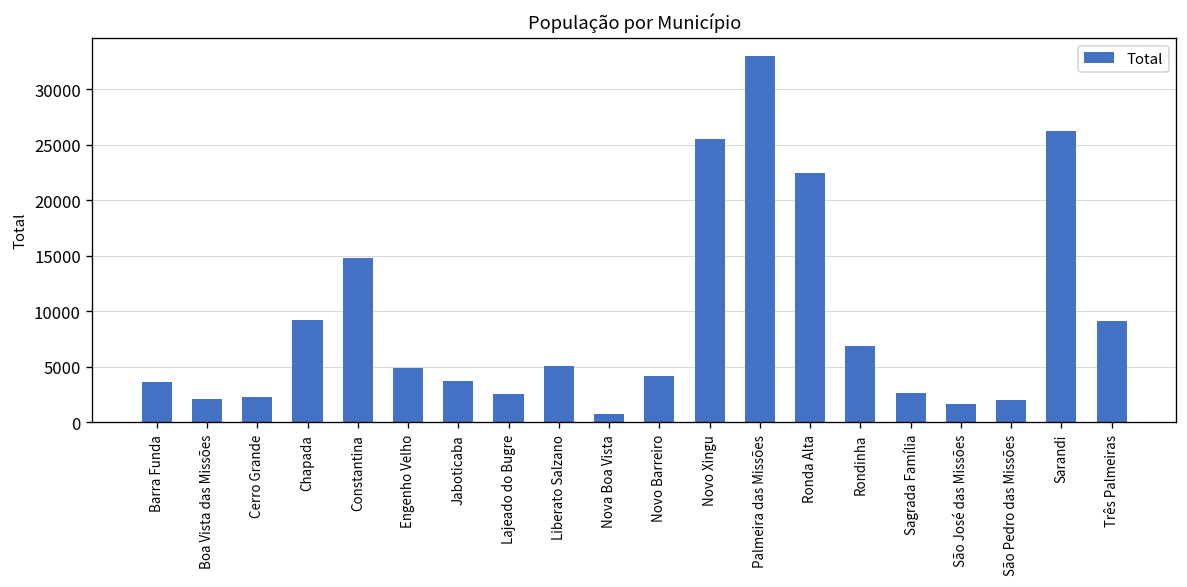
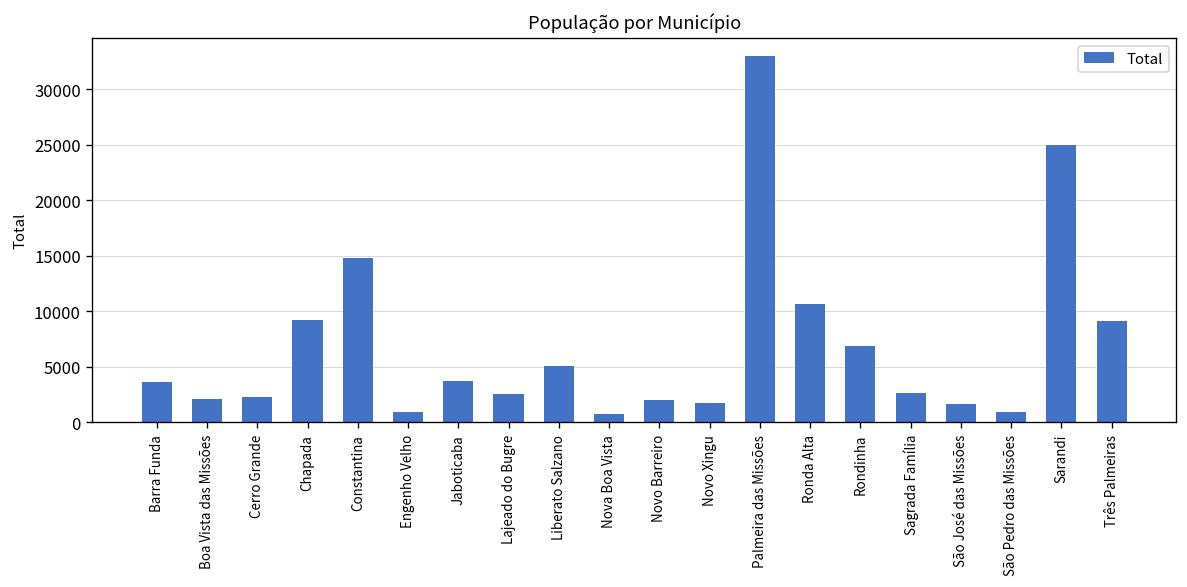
Engenho Velho: 5000 -> 1000
Novo Barreiro: 4000 -> 2000
Novo Xingu: 26000 -> 2000
Ronda Alta: 22000 -> 11000
São Pedro das Missões: 2000 -> 1000
Sarandi: 26000 -> 25000
